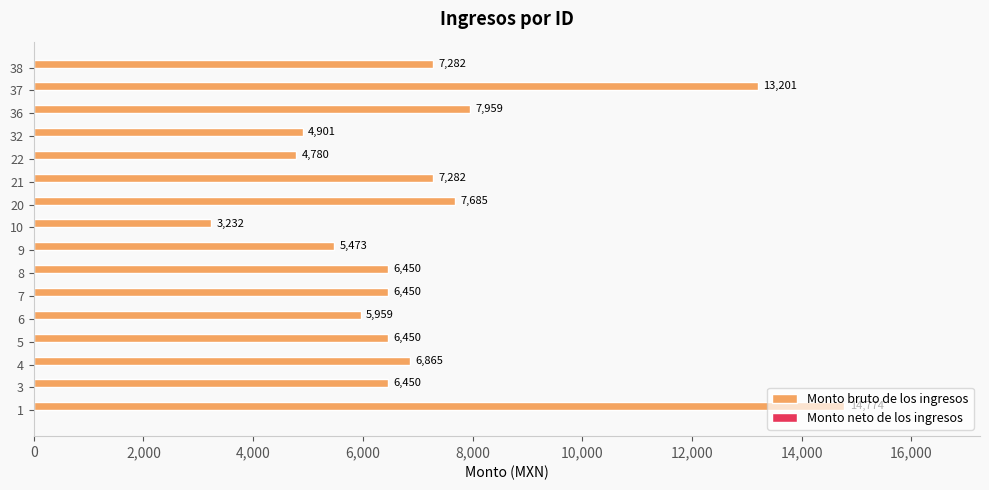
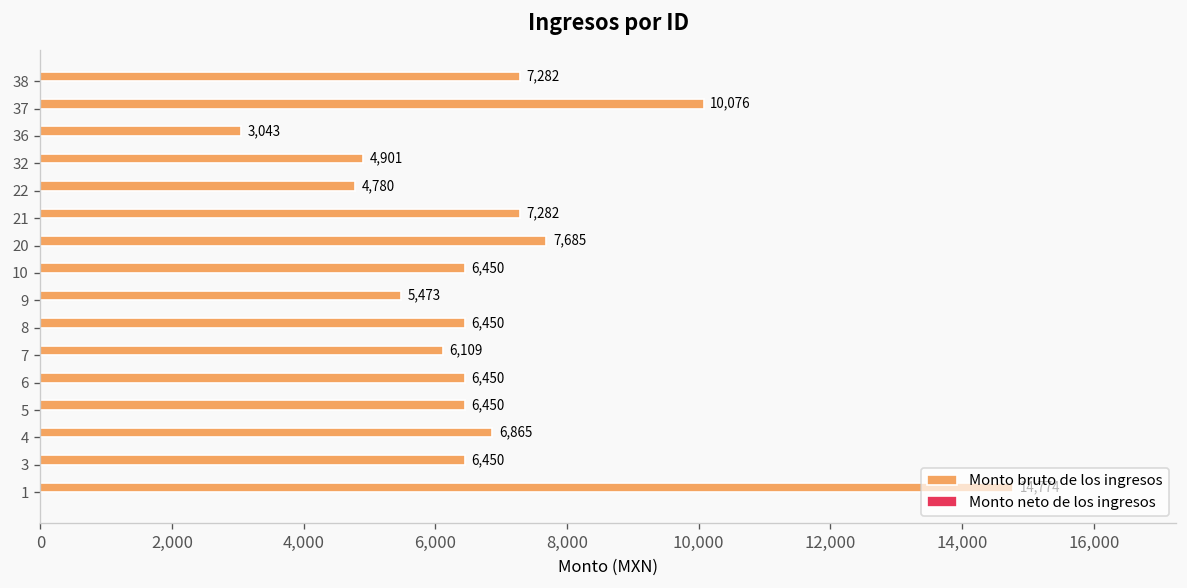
Monto bruto de los ingresos, 37: 13,201 -> 10,076
Monto bruto de los ingresos, 36: 7,959 -> 3,043
Monto bruto de los ingresos, 10: 3,232 -> 6,450
Monto bruto de los ingresos, 7: 6,450 -> 6,109
Monto bruto de los ingresos, 6: 5,959 -> 6,450
